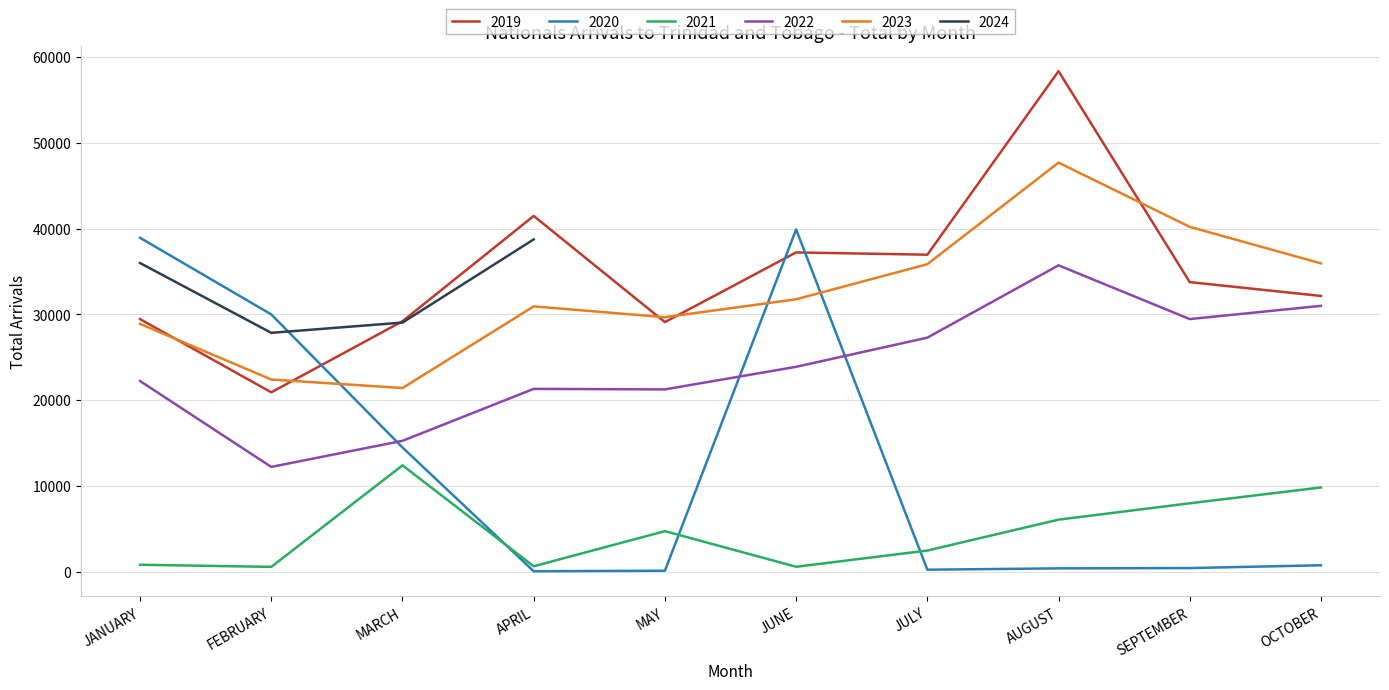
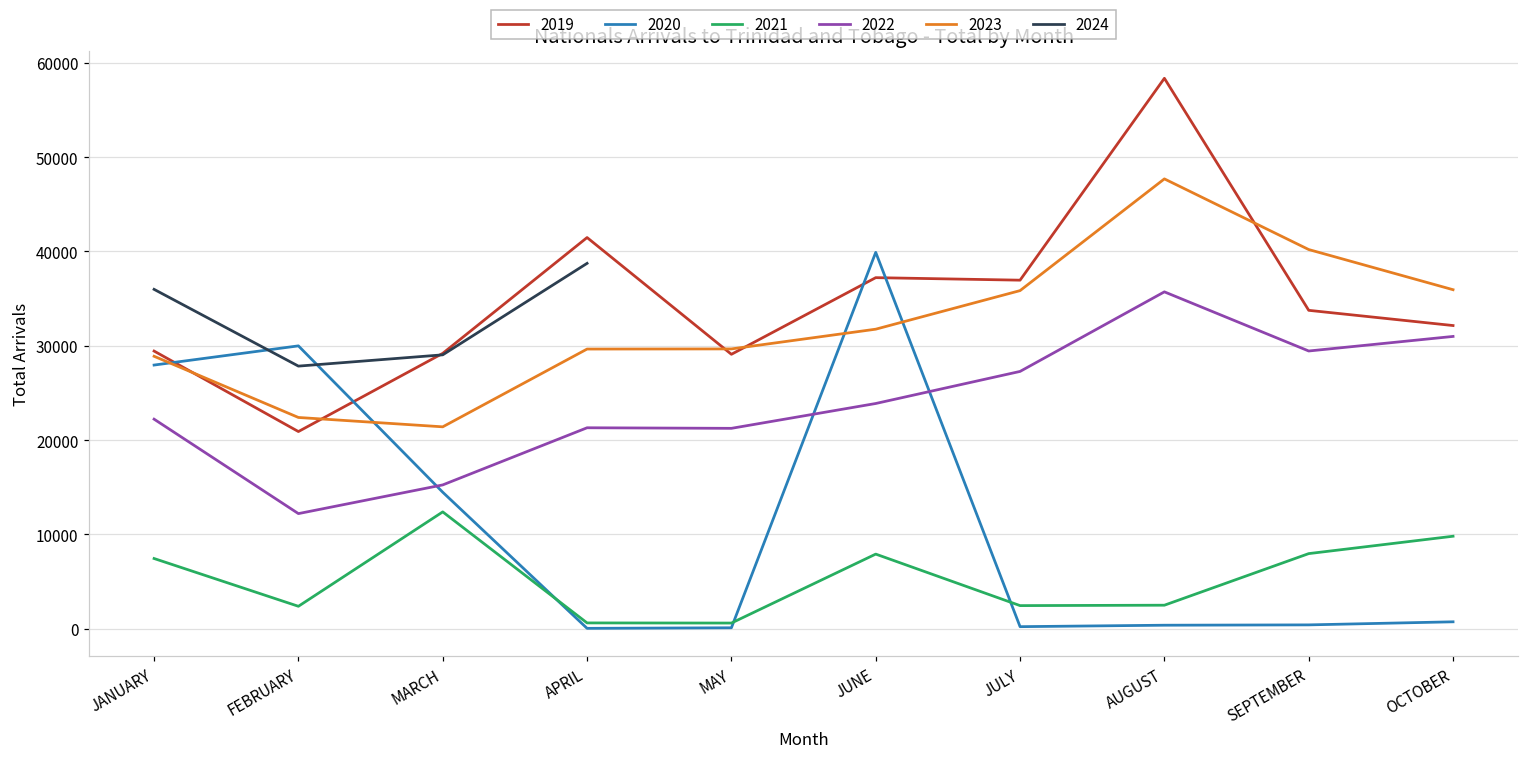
2020, JANUARY: 39000 -> 28000
2021, JANUARY: 1000 -> 7000
2021, FEBRUARY: 1000 -> 2000
2023, APRIL: 31000 -> 30000
2021, MAY: 5000 -> 1000
2021, JUNE: 1000 -> 8000
2021, AUGUST: 6000 -> 2000
